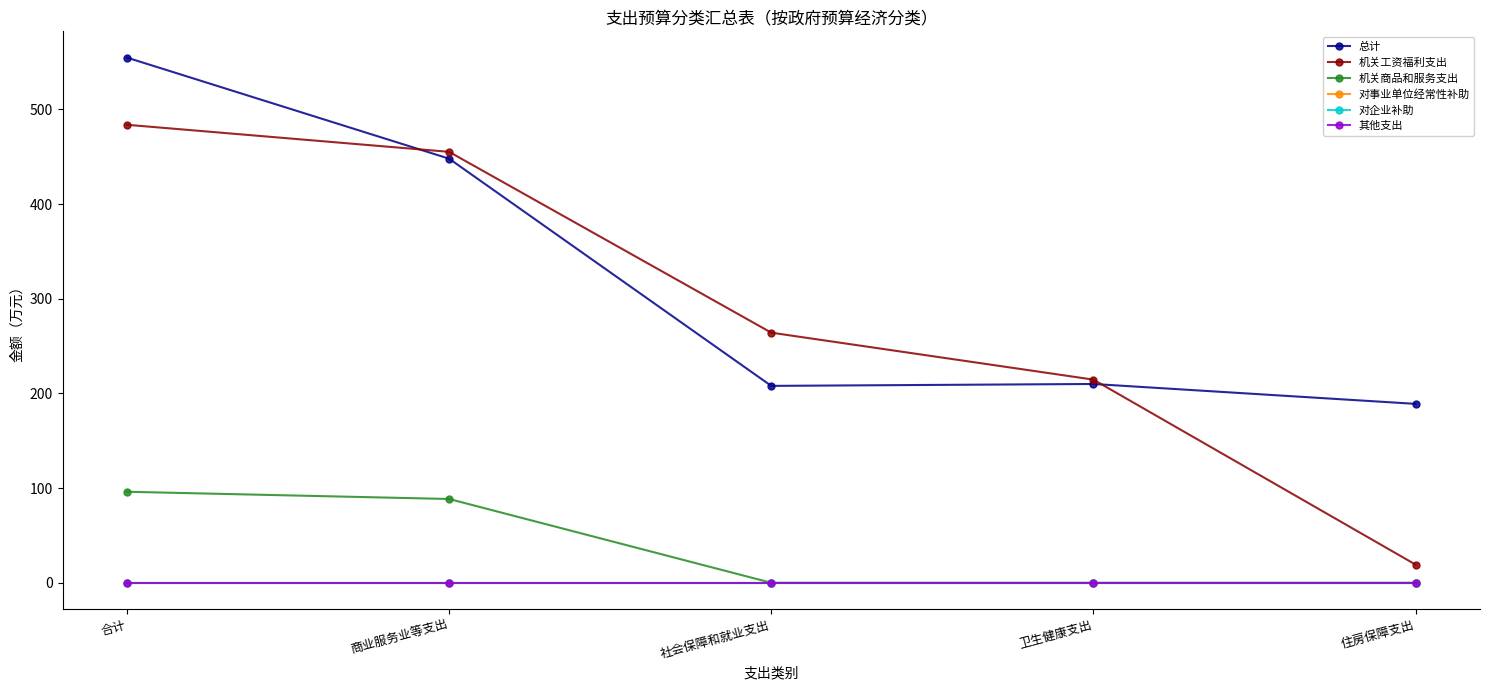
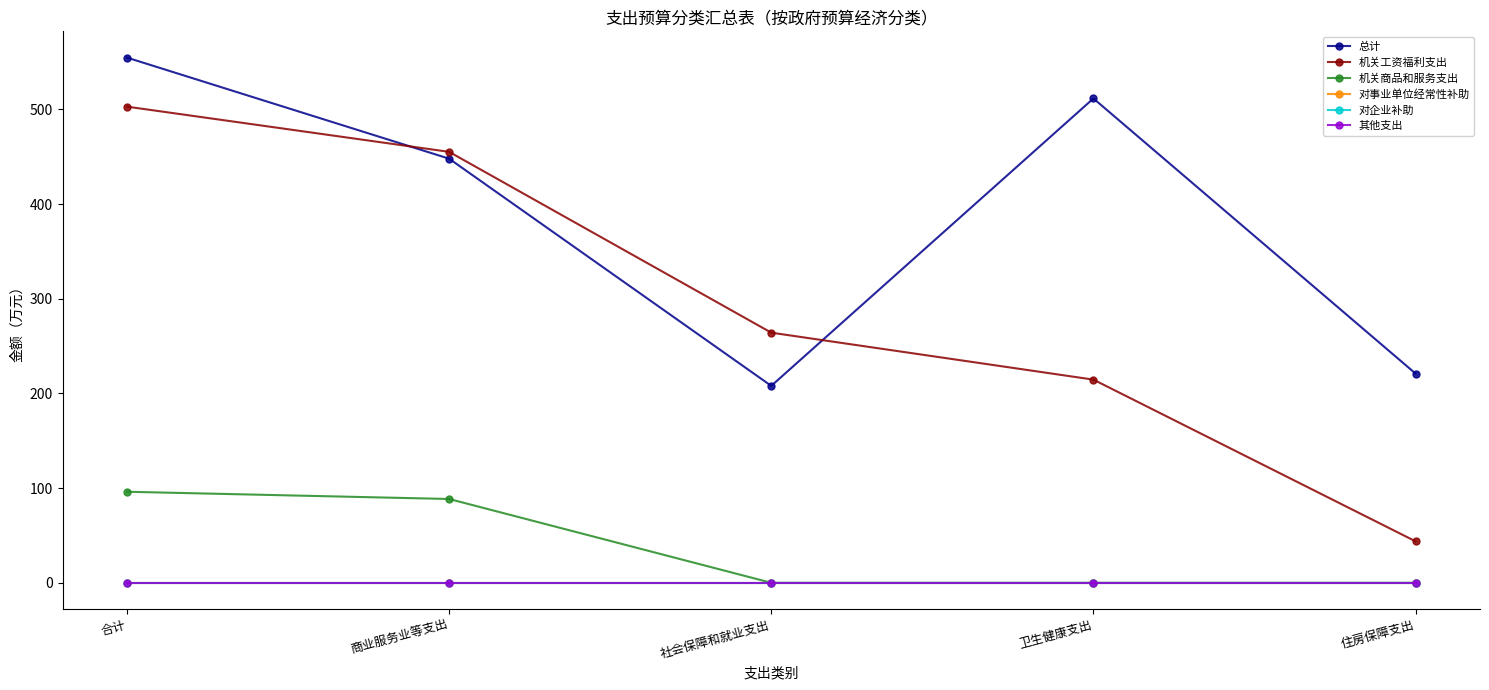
机关工资福利支出, 合计: 480 -> 500
总计, 卫生健康支出: 210 -> 510
总计, 住房保障支出: 190 -> 220
机关工资福利支出, 住房保障支出: 20 -> 40
